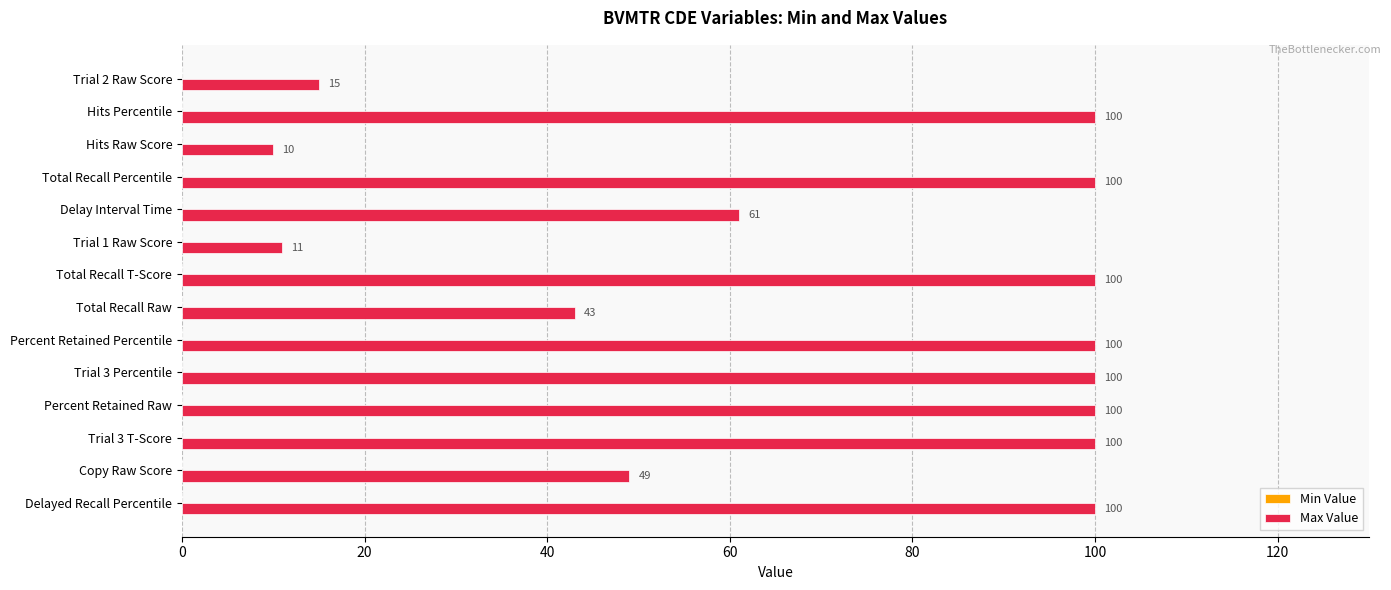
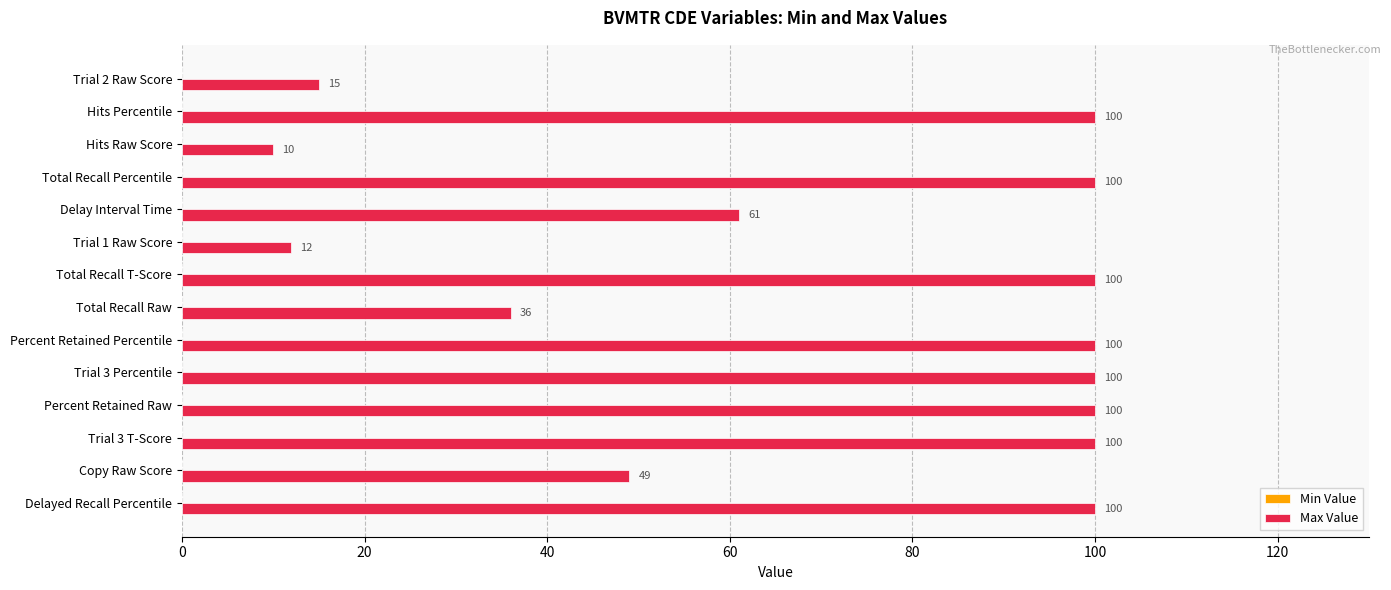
Max Value, Trial 1 Raw Score: 11 -> 12
Max Value, Total Recall Raw: 43 -> 36
